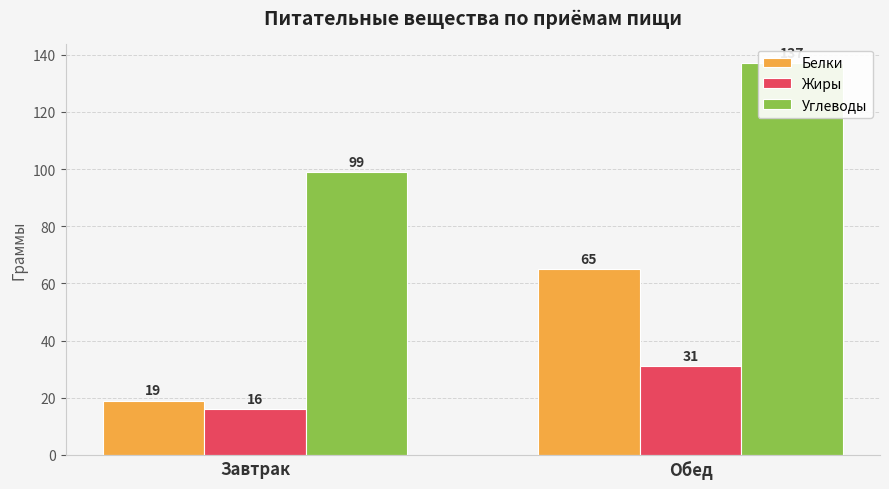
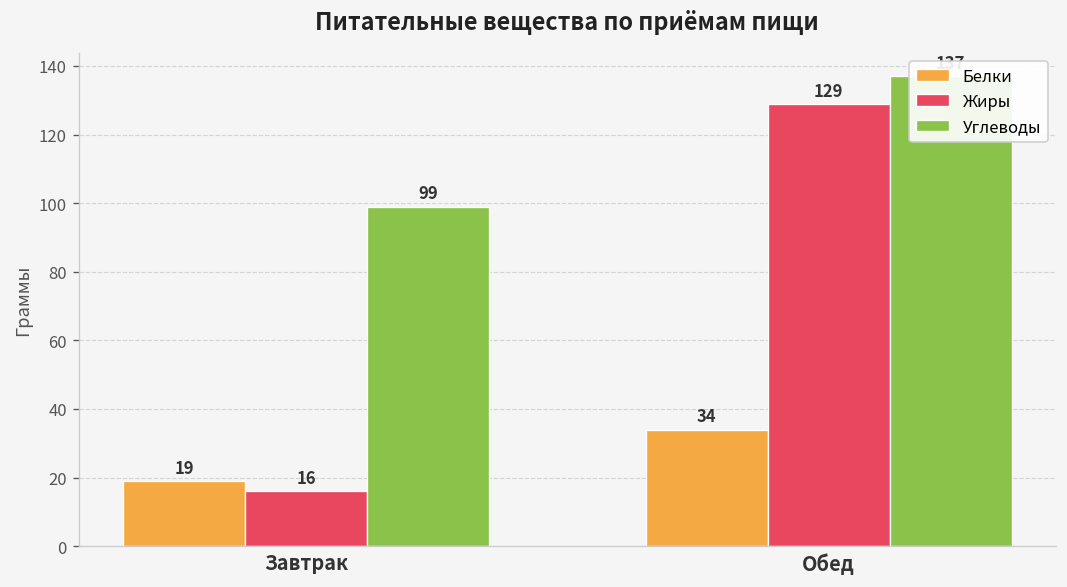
Белки, Обед: 65 -> 34
Жиры, Обед: 31 -> 129
